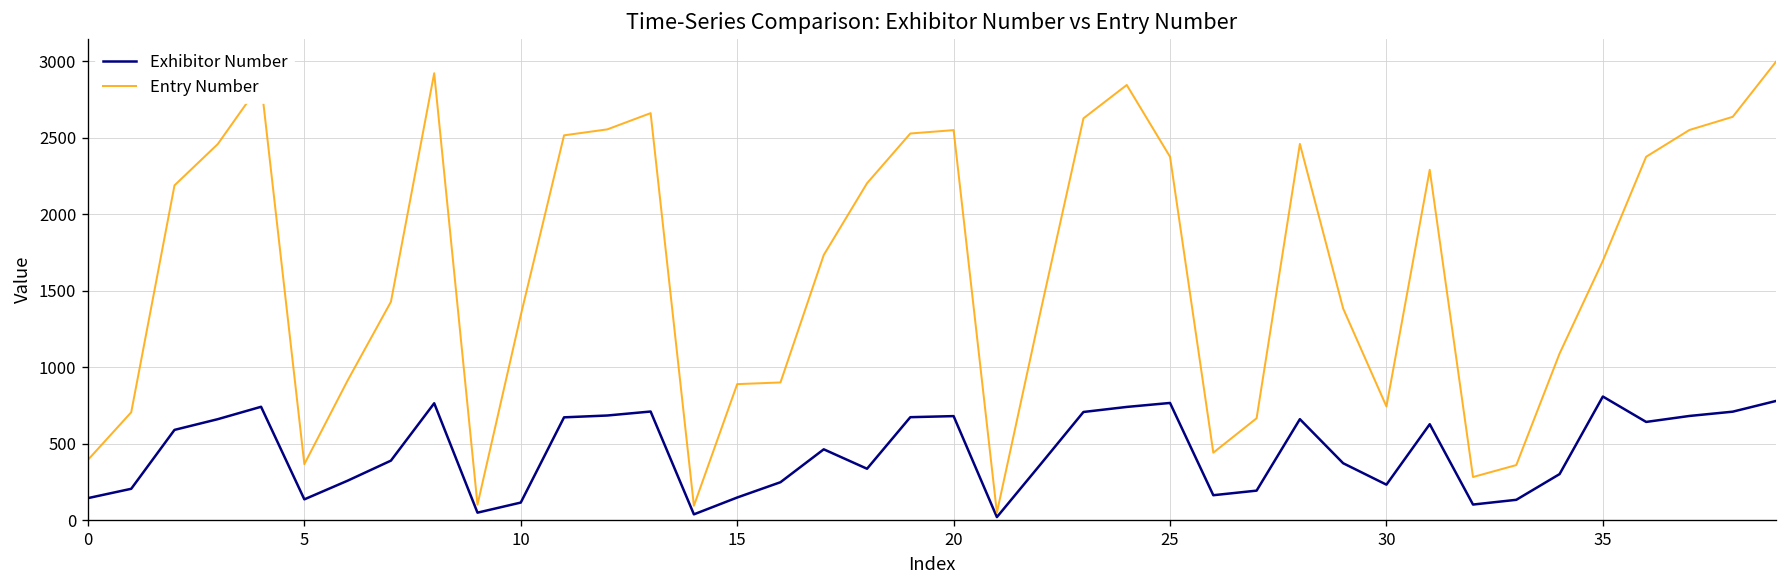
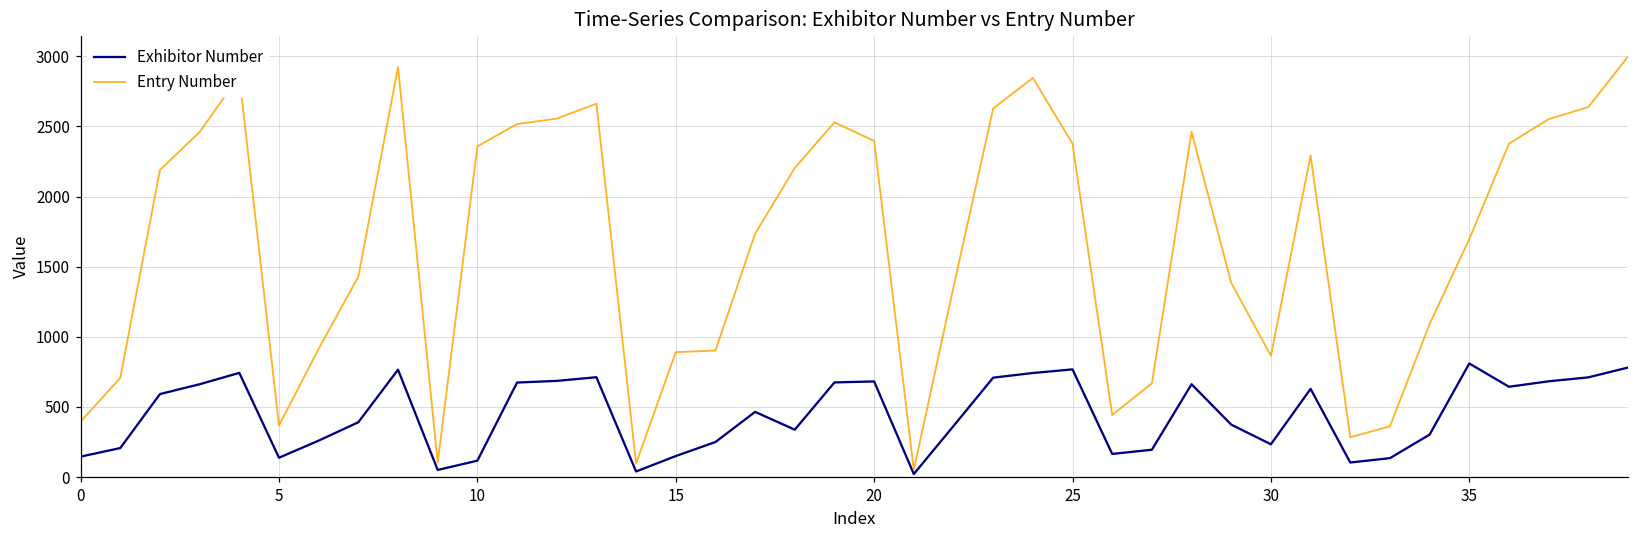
Entry Number, 10: 1340 -> 2360
Entry Number, 20: 2550 -> 2400
Entry Number, 30: 750 -> 870
